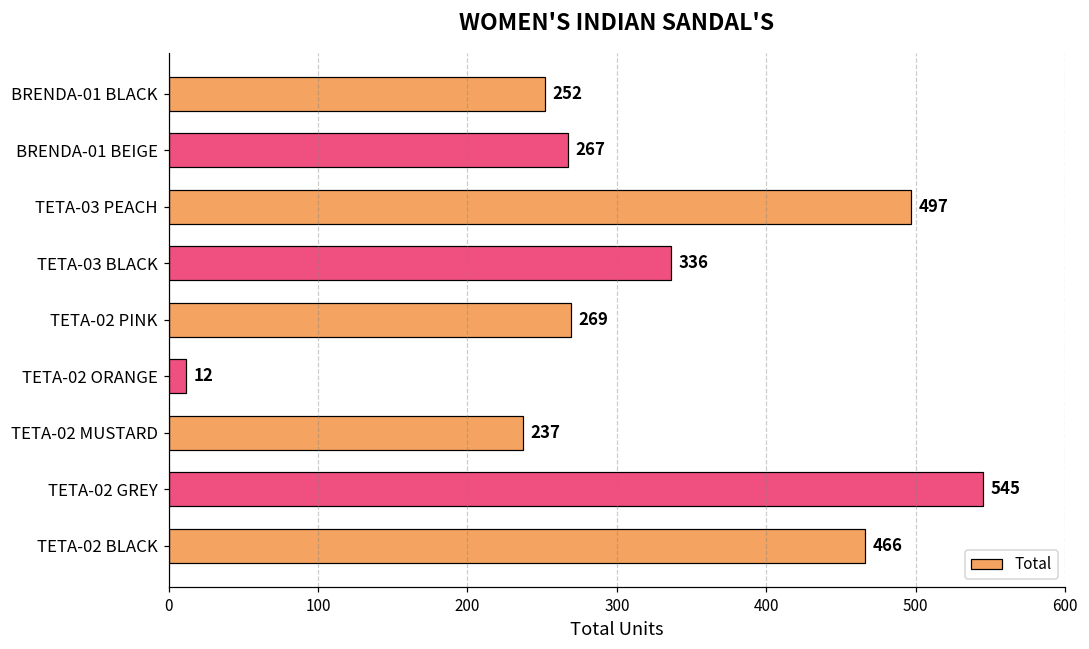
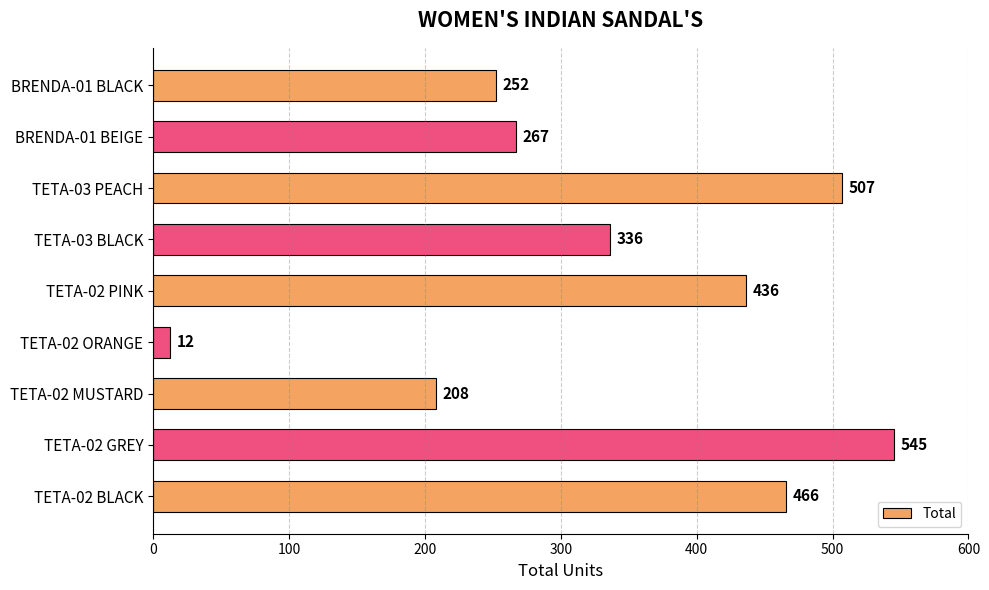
TETA-03 PEACH: 497 -> 507
TETA-02 PINK: 269 -> 436
TETA-02 MUSTARD: 237 -> 208
